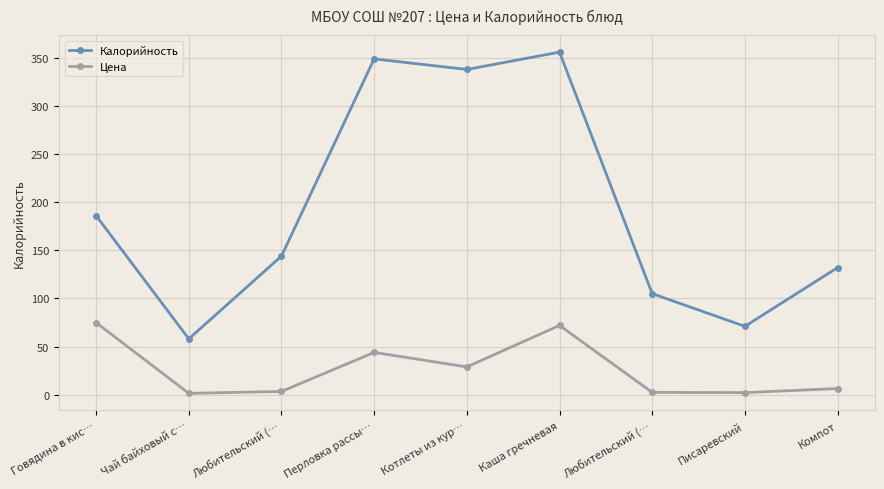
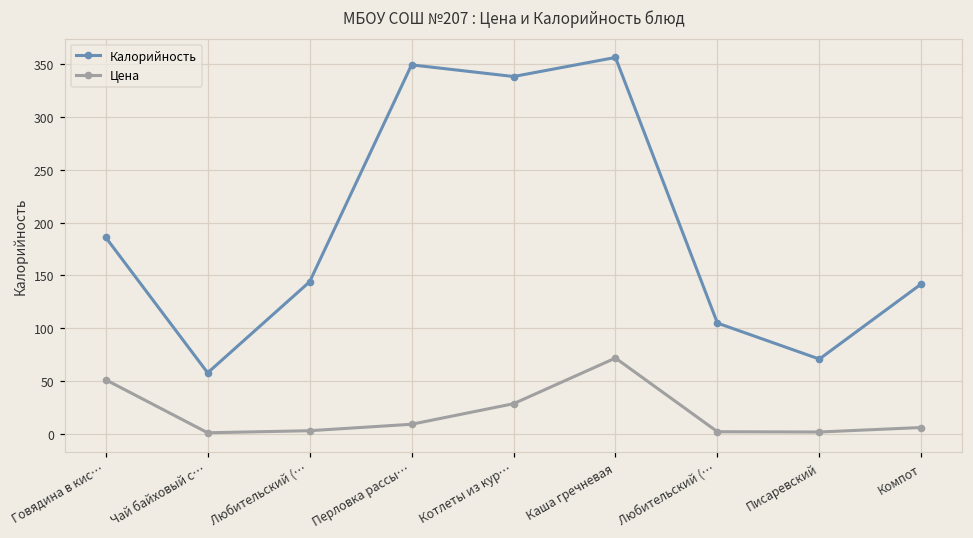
Цена, Говядина в кис…: 70 -> 50
Цена, Перловка рассы…: 40 -> 10
Калорийность, Компот: 130 -> 140
